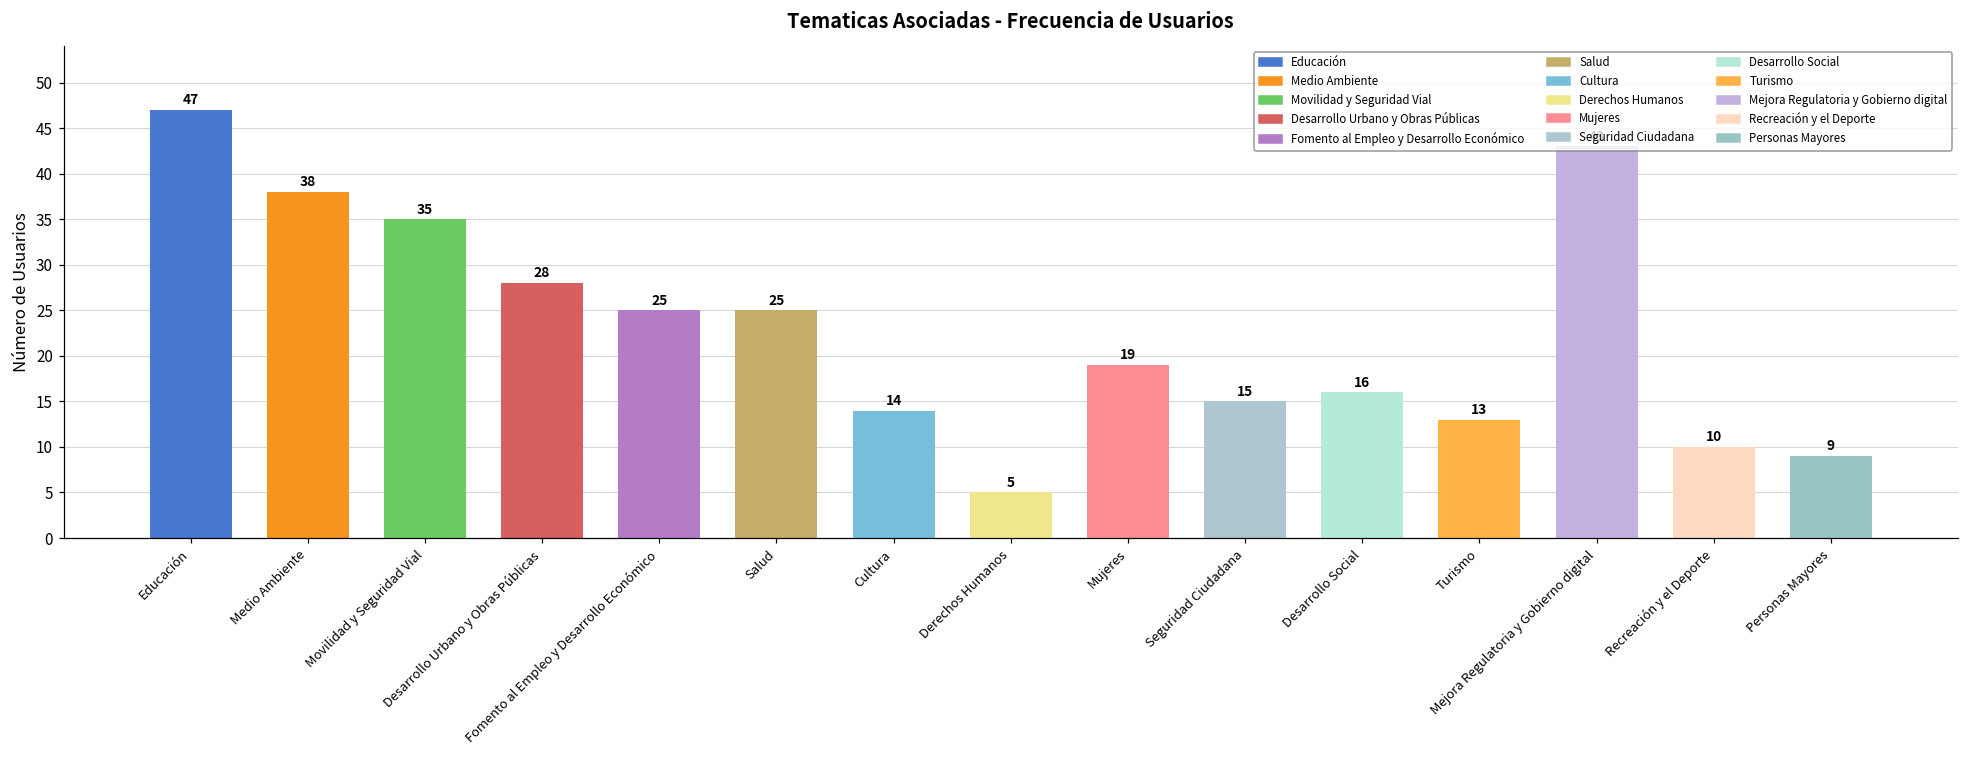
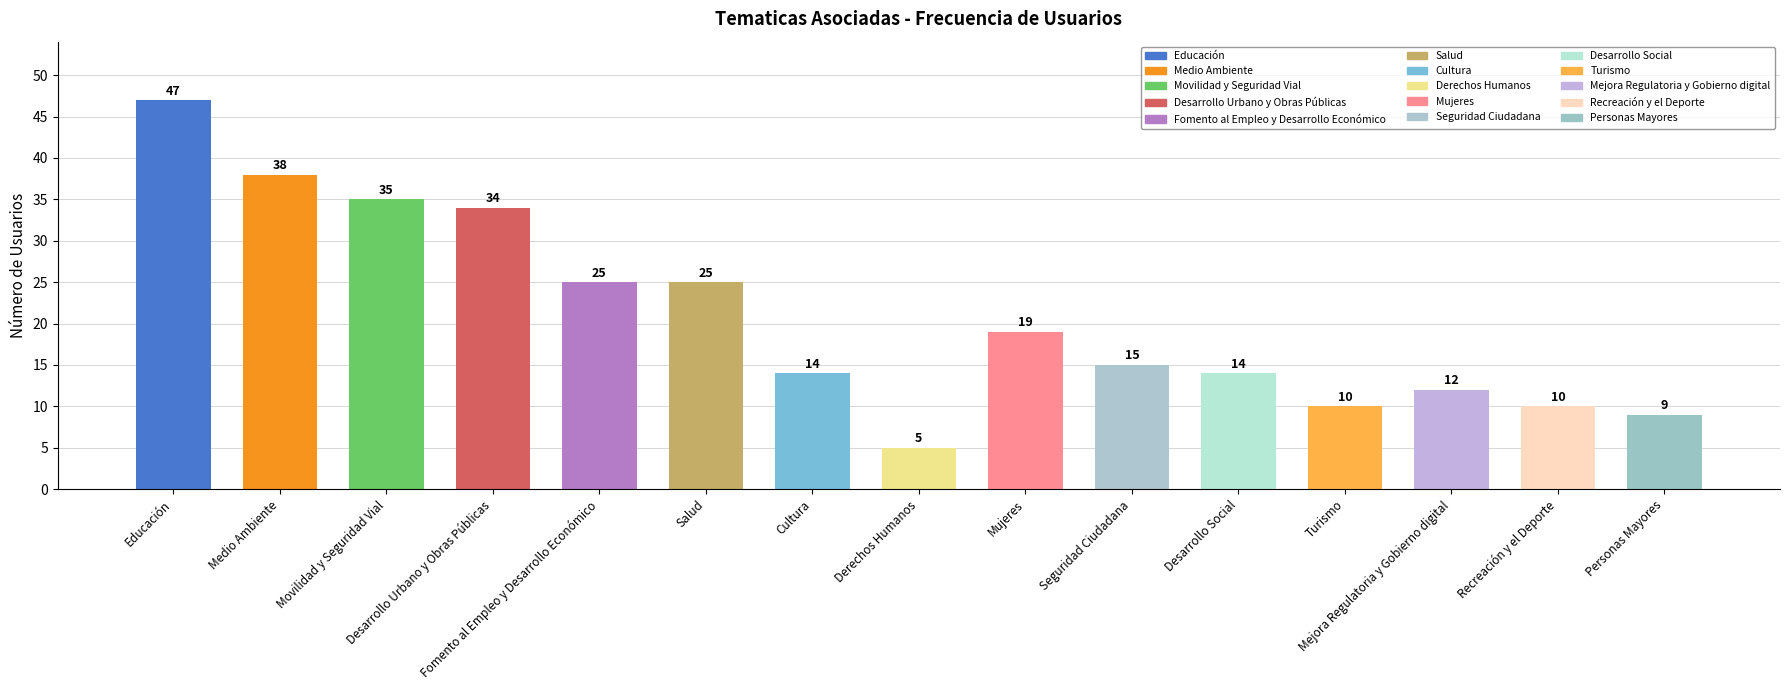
Desarrollo Urbano y Obras Públicas: 28 -> 34
Desarrollo Social: 16 -> 14
Turismo: 13 -> 10
Mejora Regulatoria y Gobierno digital: 43 -> 12
